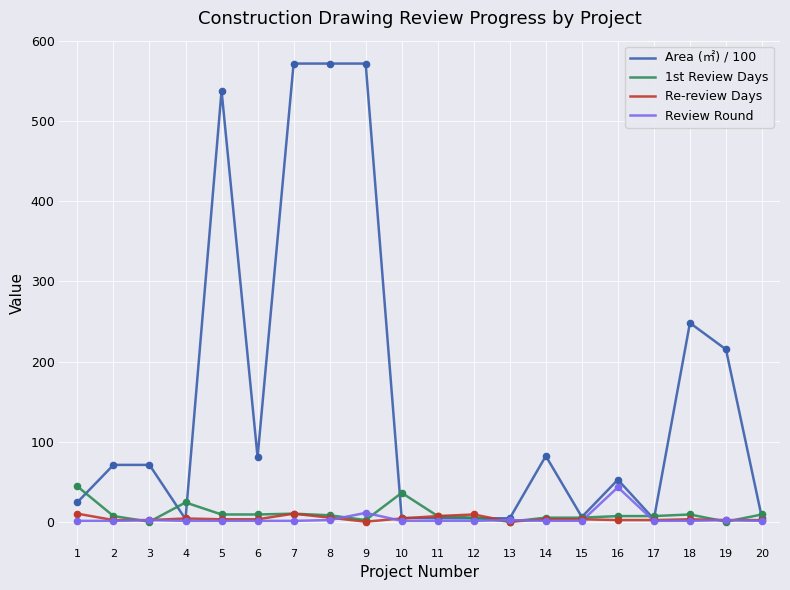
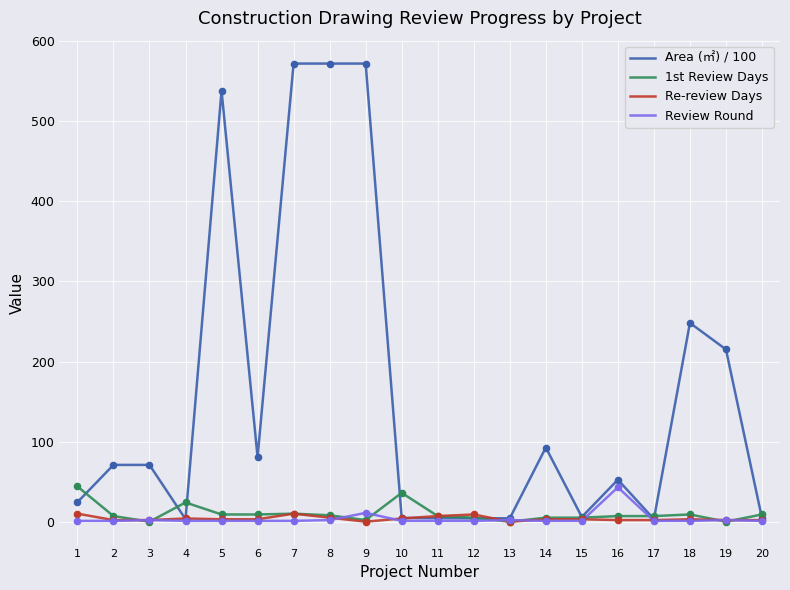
Area (㎡) / 100, 14: 80 -> 90
